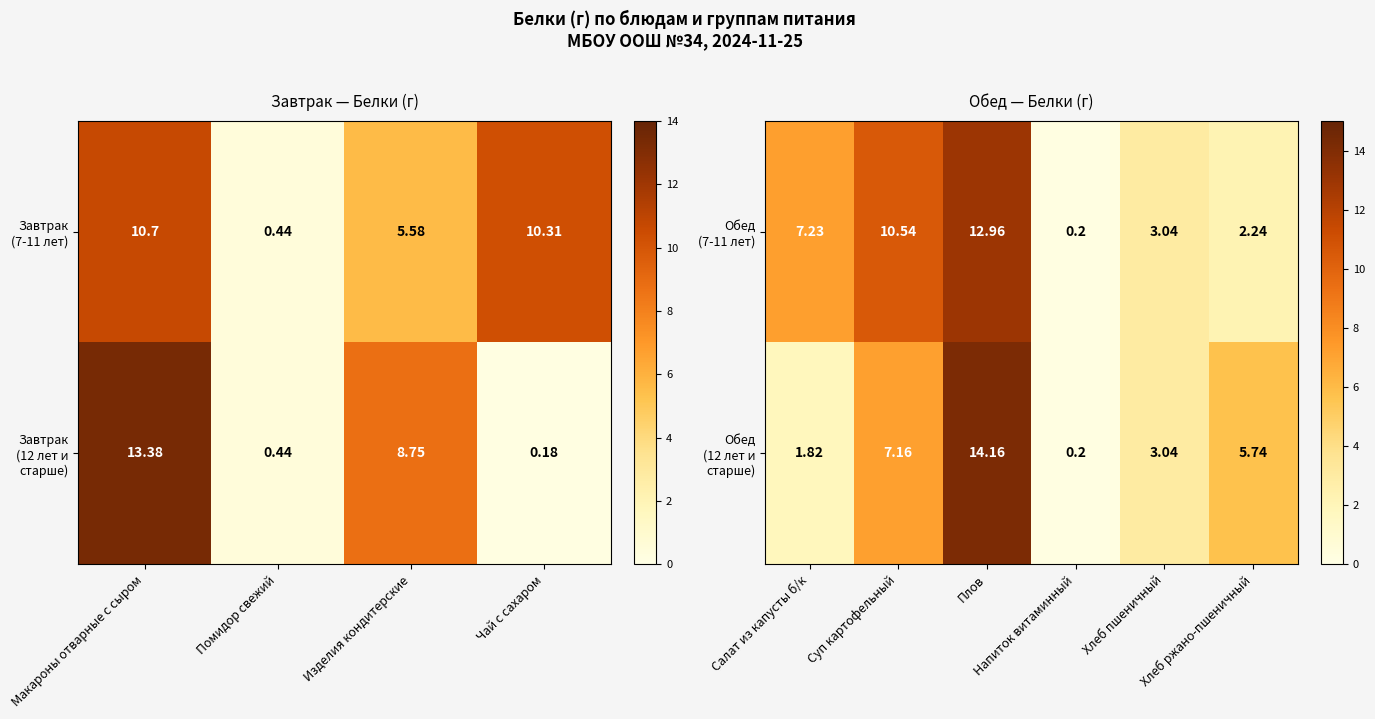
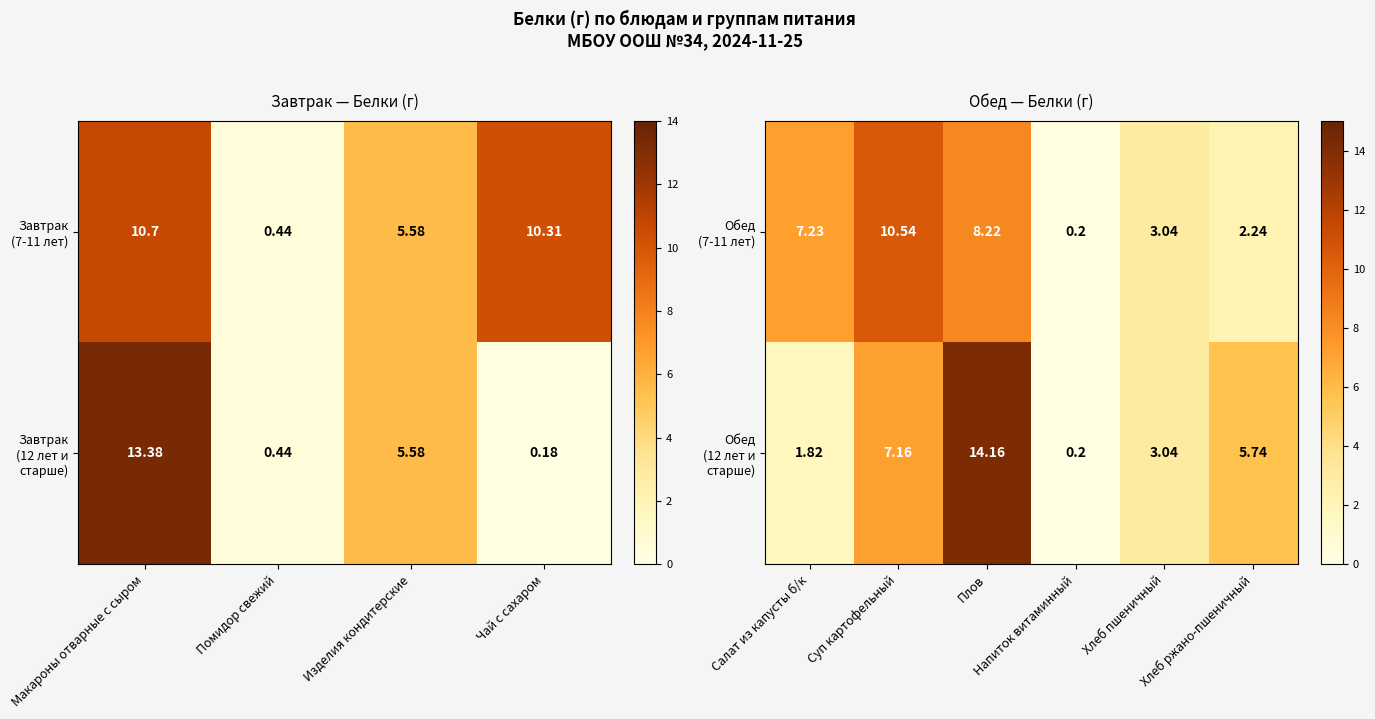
Завтрак — Белки (г), Завтрак (12 лет и старше), Изделия кондитерские: 8.75 -> 5.58
Обед — Белки (г), Обед (7-11 лет), Плов: 12.96 -> 8.22
